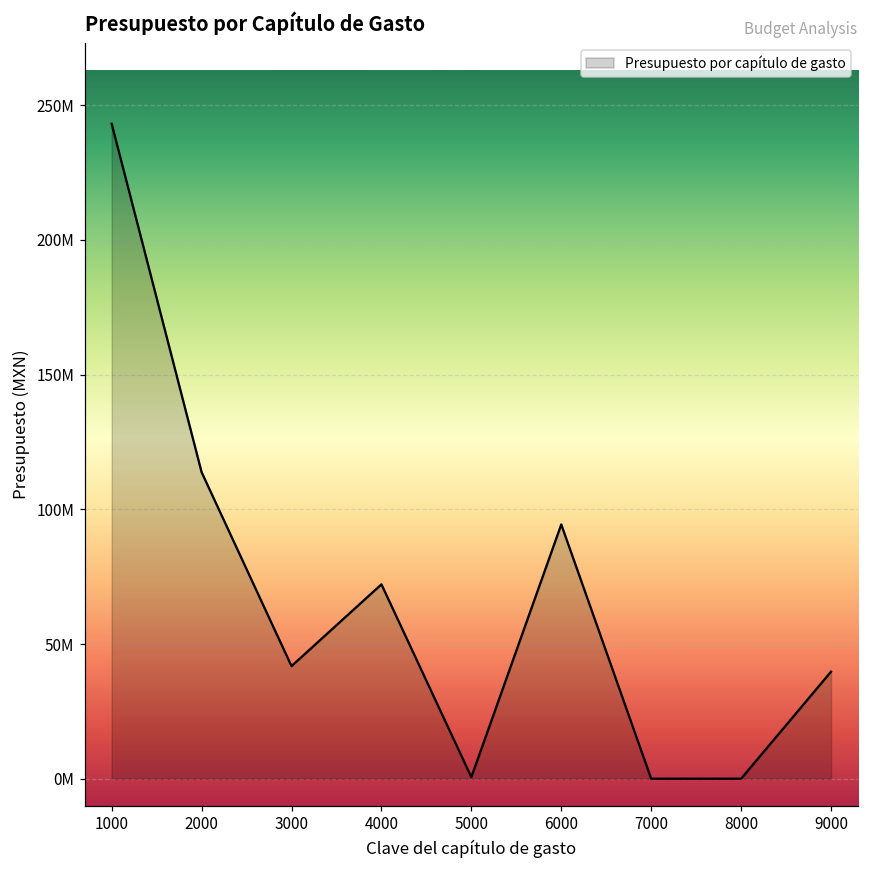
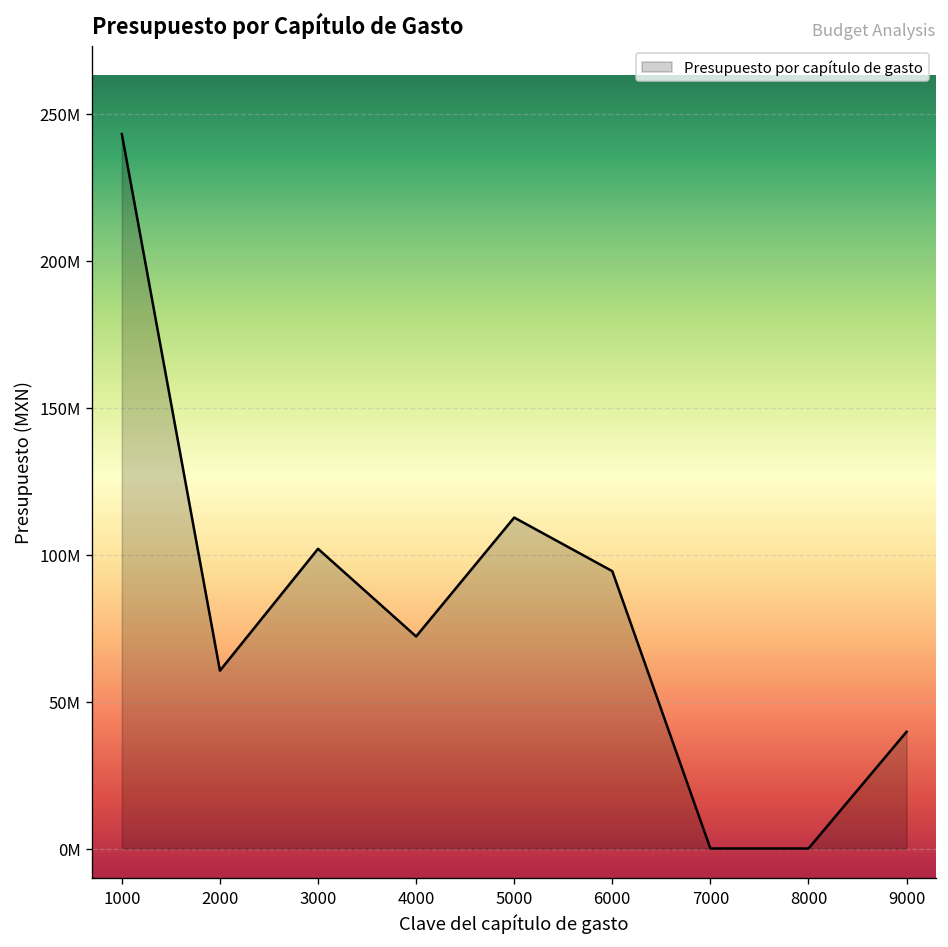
2000: 114000000 -> 61000000
3000: 42000000 -> 102000000
5000: 1000000 -> 113000000
